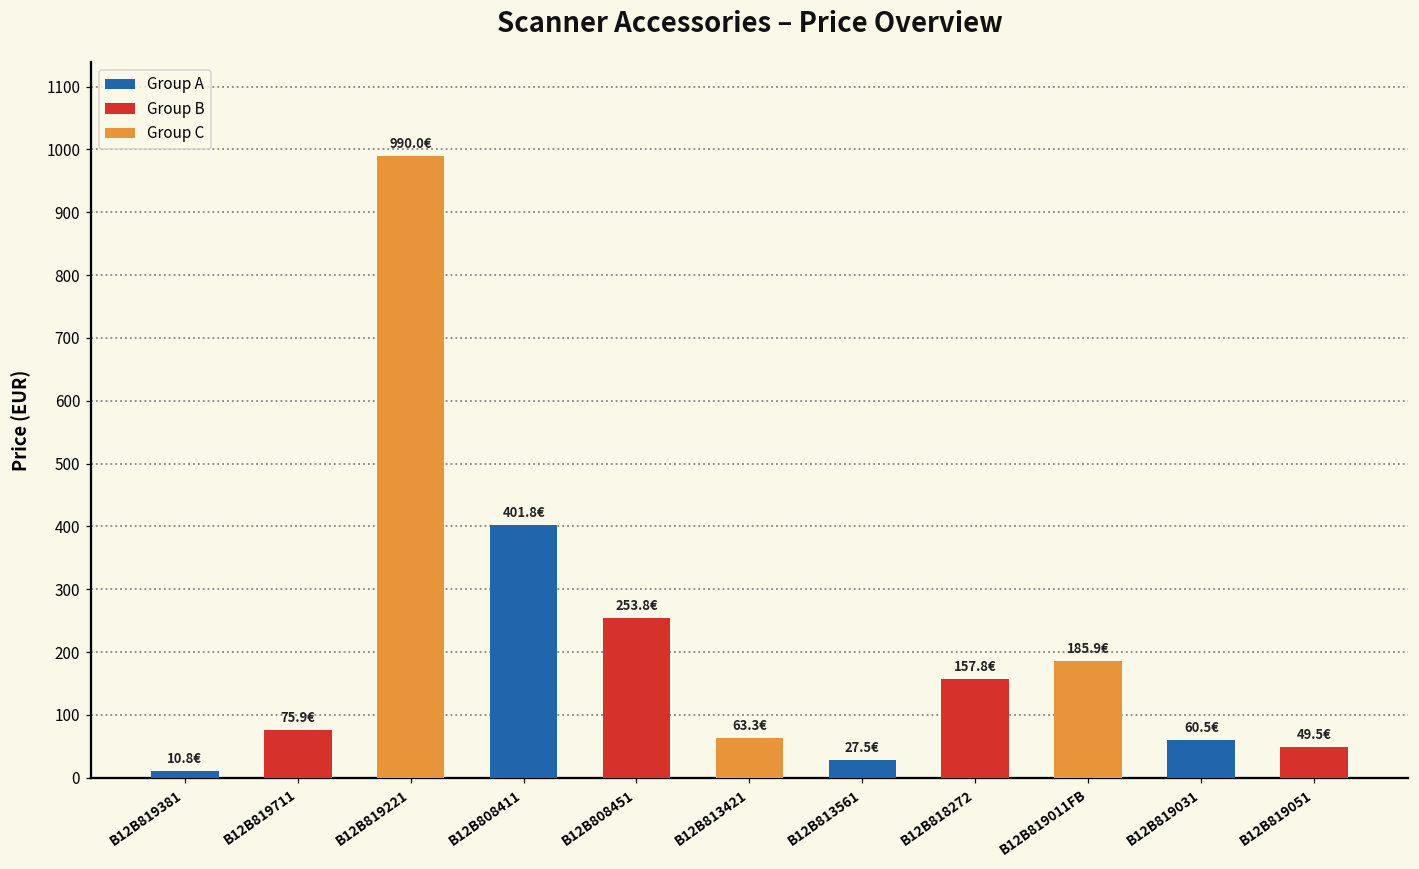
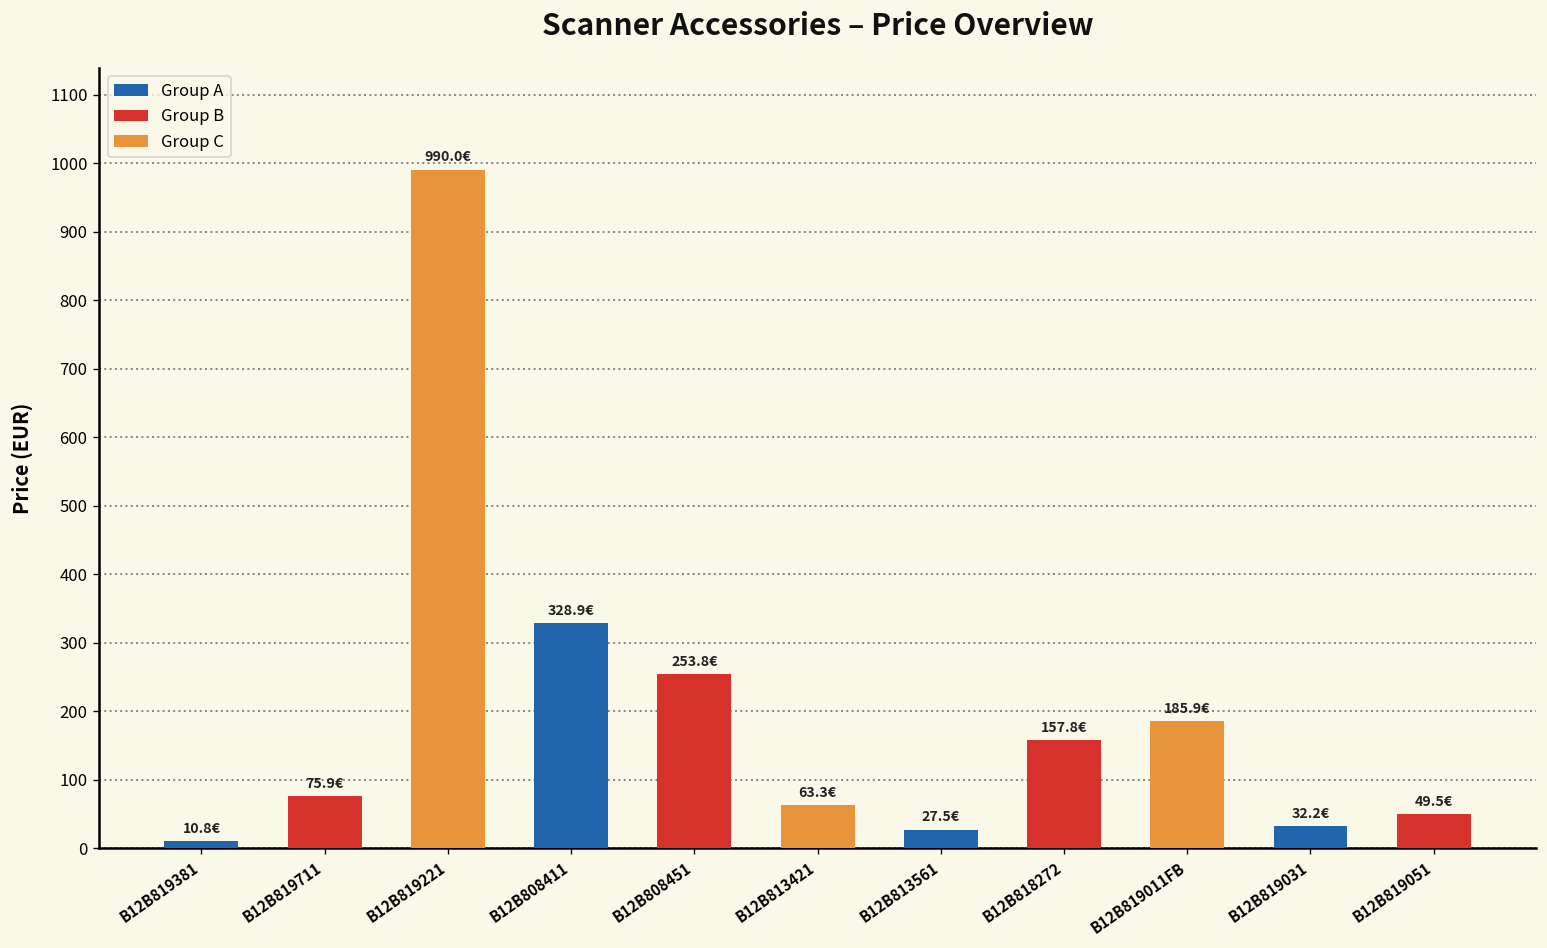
B12B808411: 401.8€ -> 328.9€
B12B819031: 60.5€ -> 32.2€
